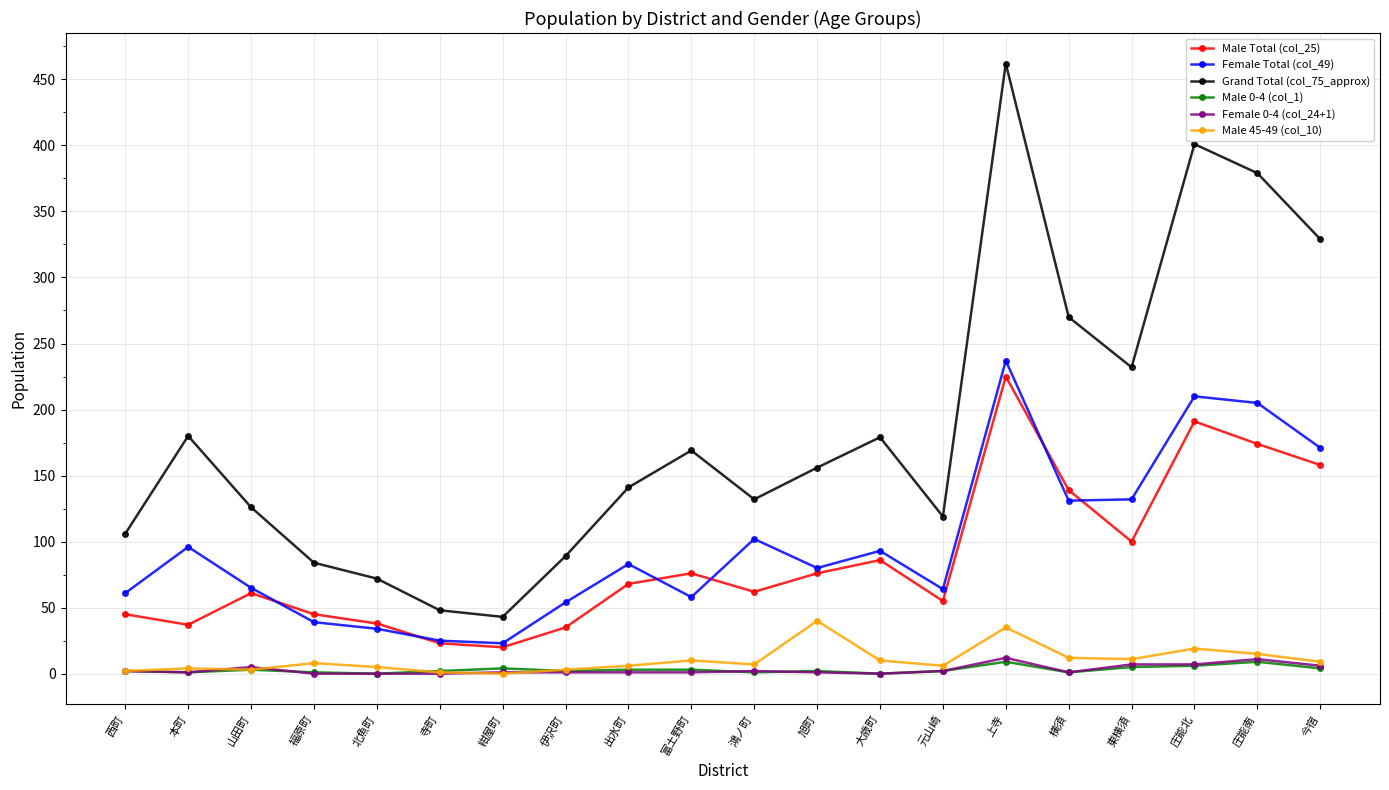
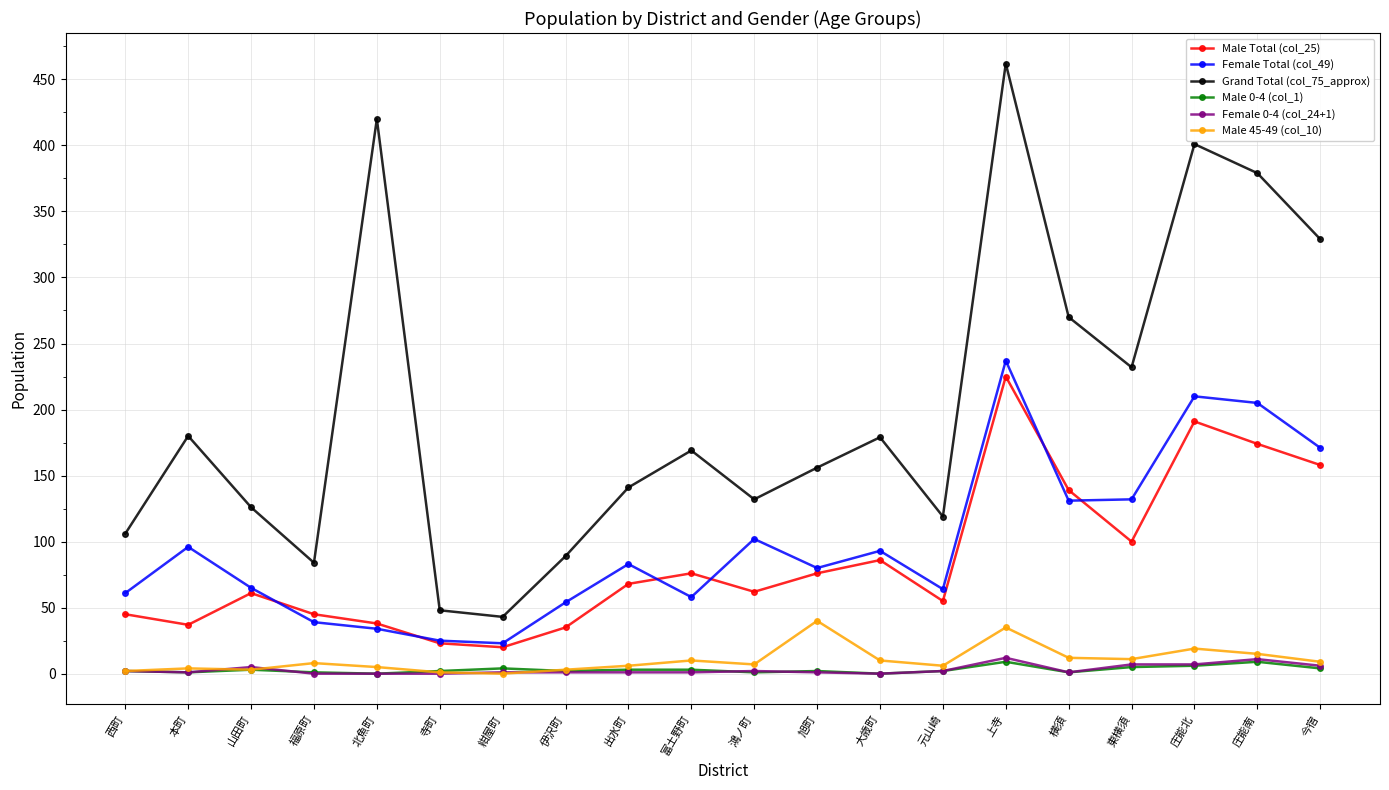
Grand Total (col_75_approx), 北魚町: 72 -> 420
